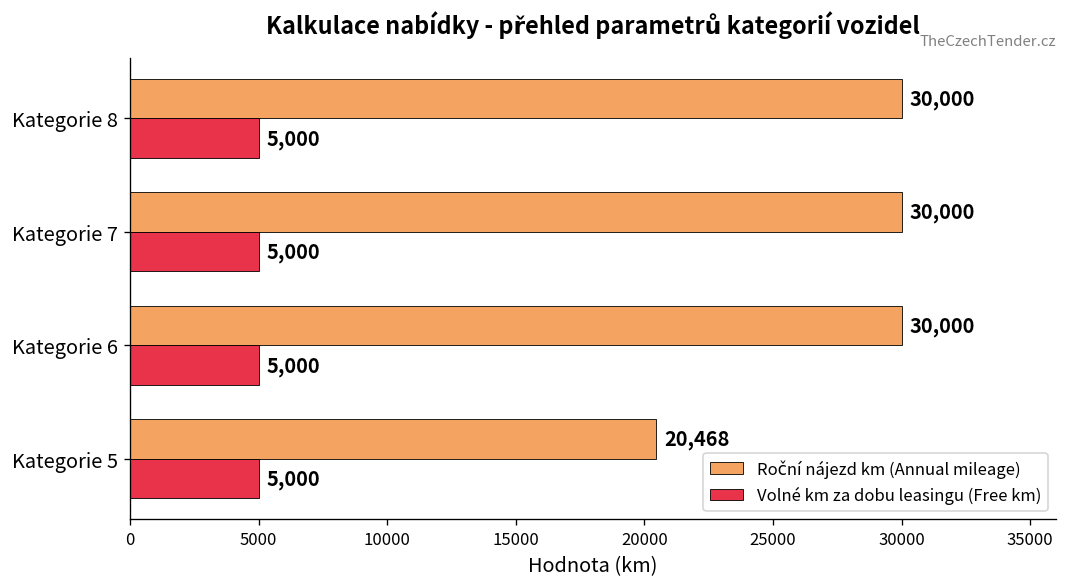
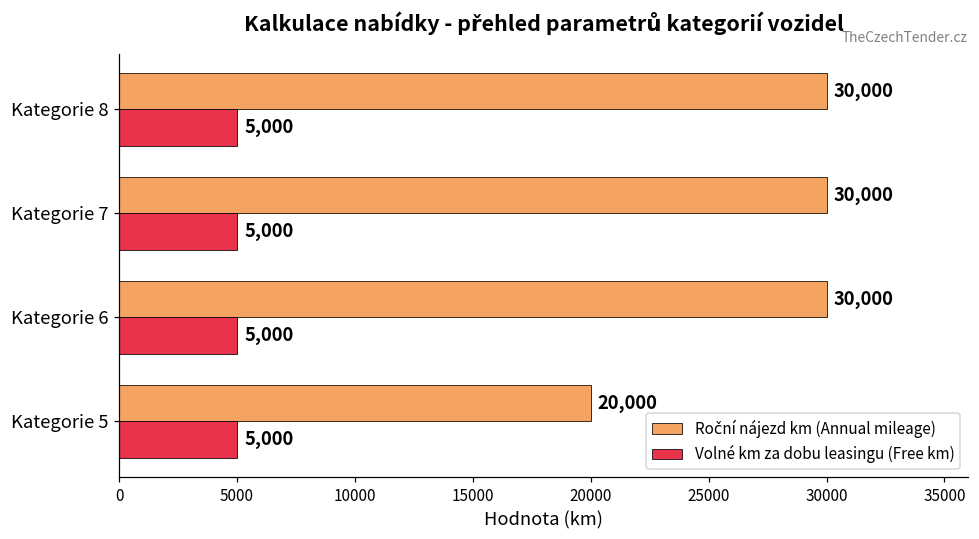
Roční nájezd km (Annual mileage), Kategorie 5: 20,468 -> 20,000
